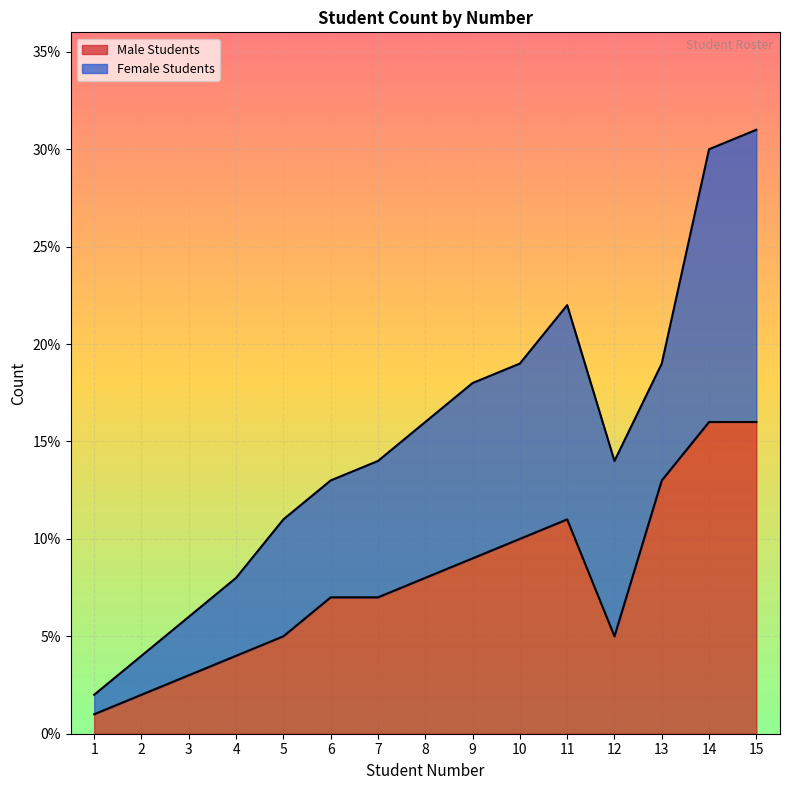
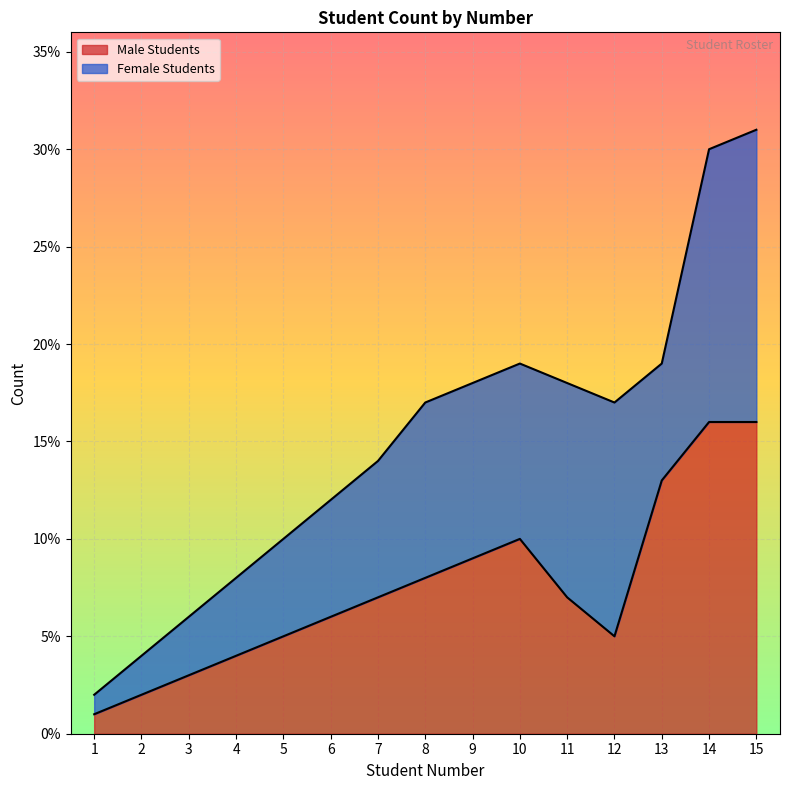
Female Students, 5: 6% -> 5%
Male Students, 6: 7% -> 6%
Female Students, 8: 8% -> 9%
Male Students, 11: 11% -> 7%
Female Students, 12: 9% -> 12%
